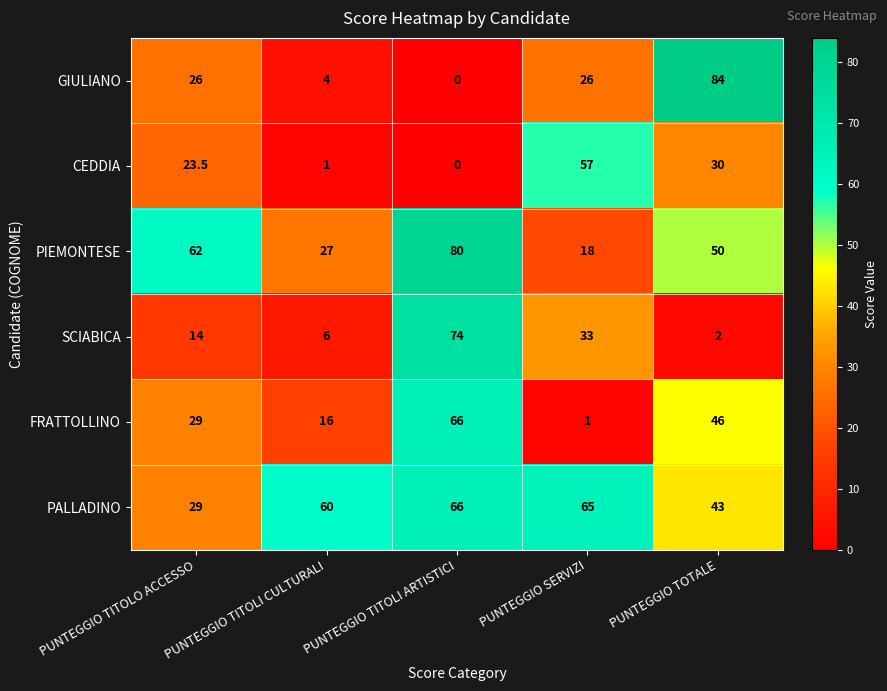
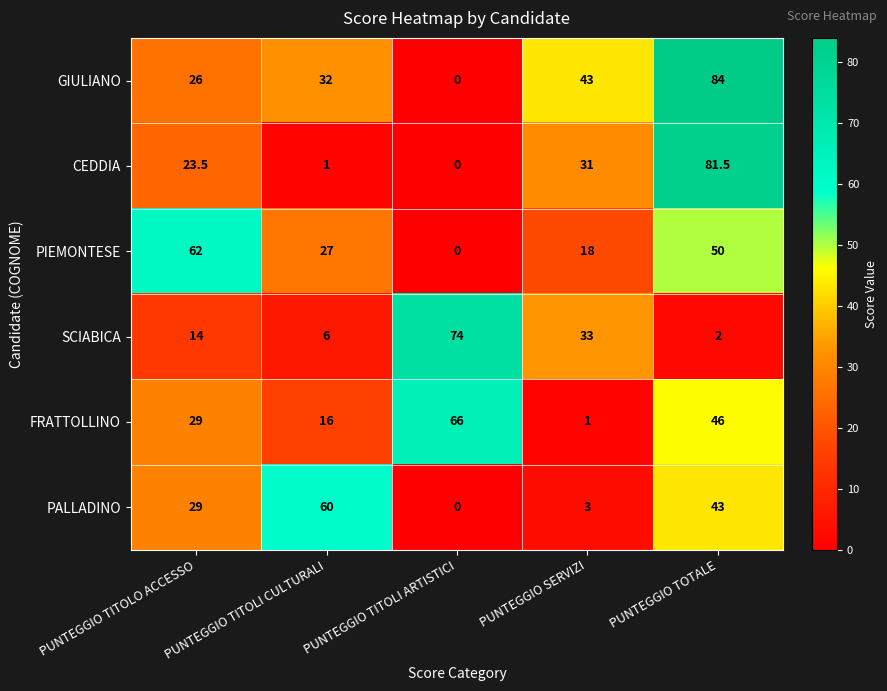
GIULIANO, PUNTEGGIO TITOLI CULTURALI: 4 -> 32
GIULIANO, PUNTEGGIO SERVIZI: 26 -> 43
CEDDIA, PUNTEGGIO SERVIZI: 57 -> 31
CEDDIA, PUNTEGGIO TOTALE: 30 -> 81.5
PIEMONTESE, PUNTEGGIO TITOLI ARTISTICI: 80 -> 0
PALLADINO, PUNTEGGIO TITOLI ARTISTICI: 66 -> 0
PALLADINO, PUNTEGGIO SERVIZI: 65 -> 3
